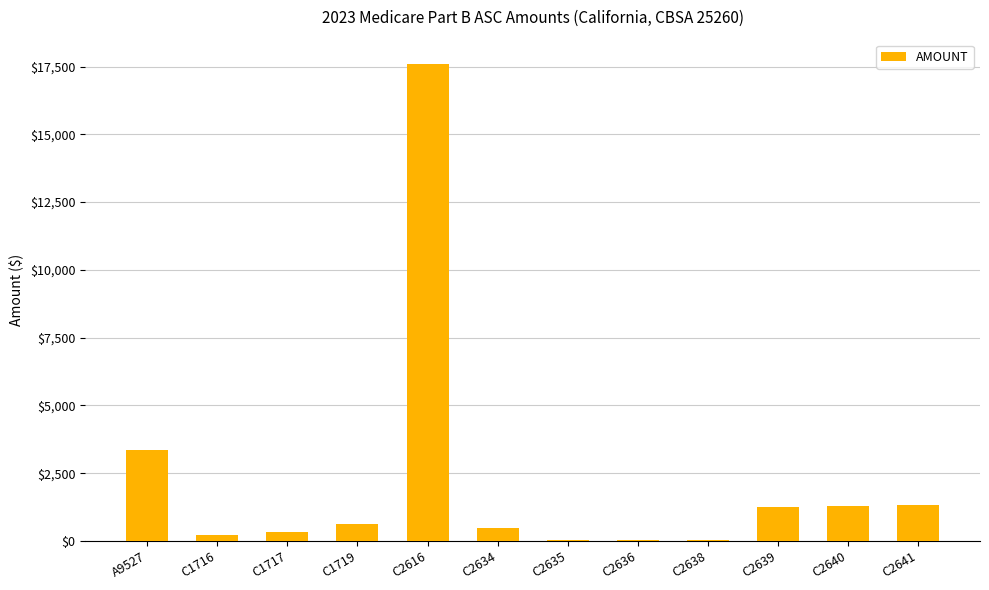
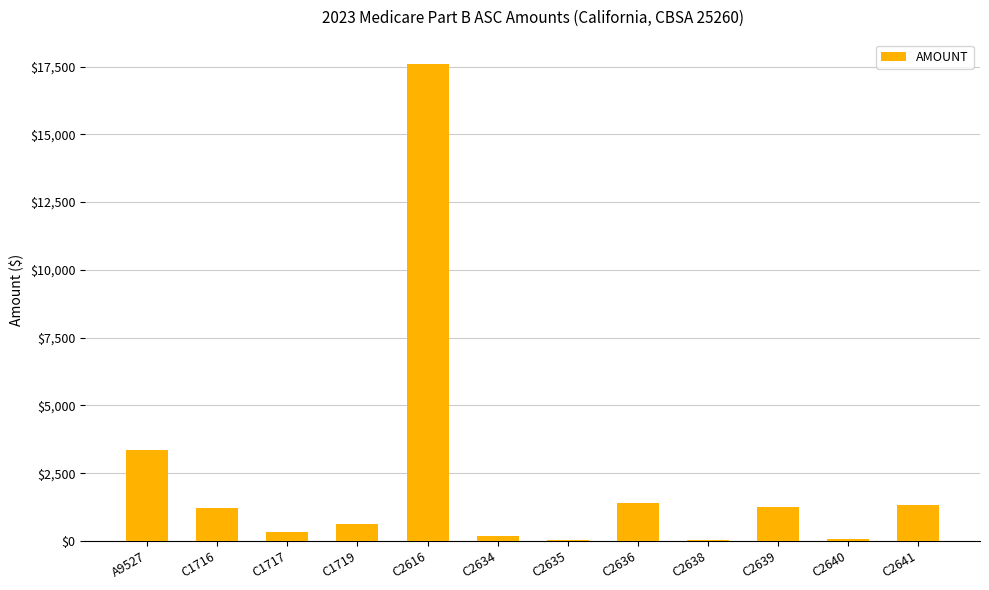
C1716: $200 -> $1,200
C2634: $500 -> $200
C2636: $100 -> $1,400
C2640: $1,300 -> $100
